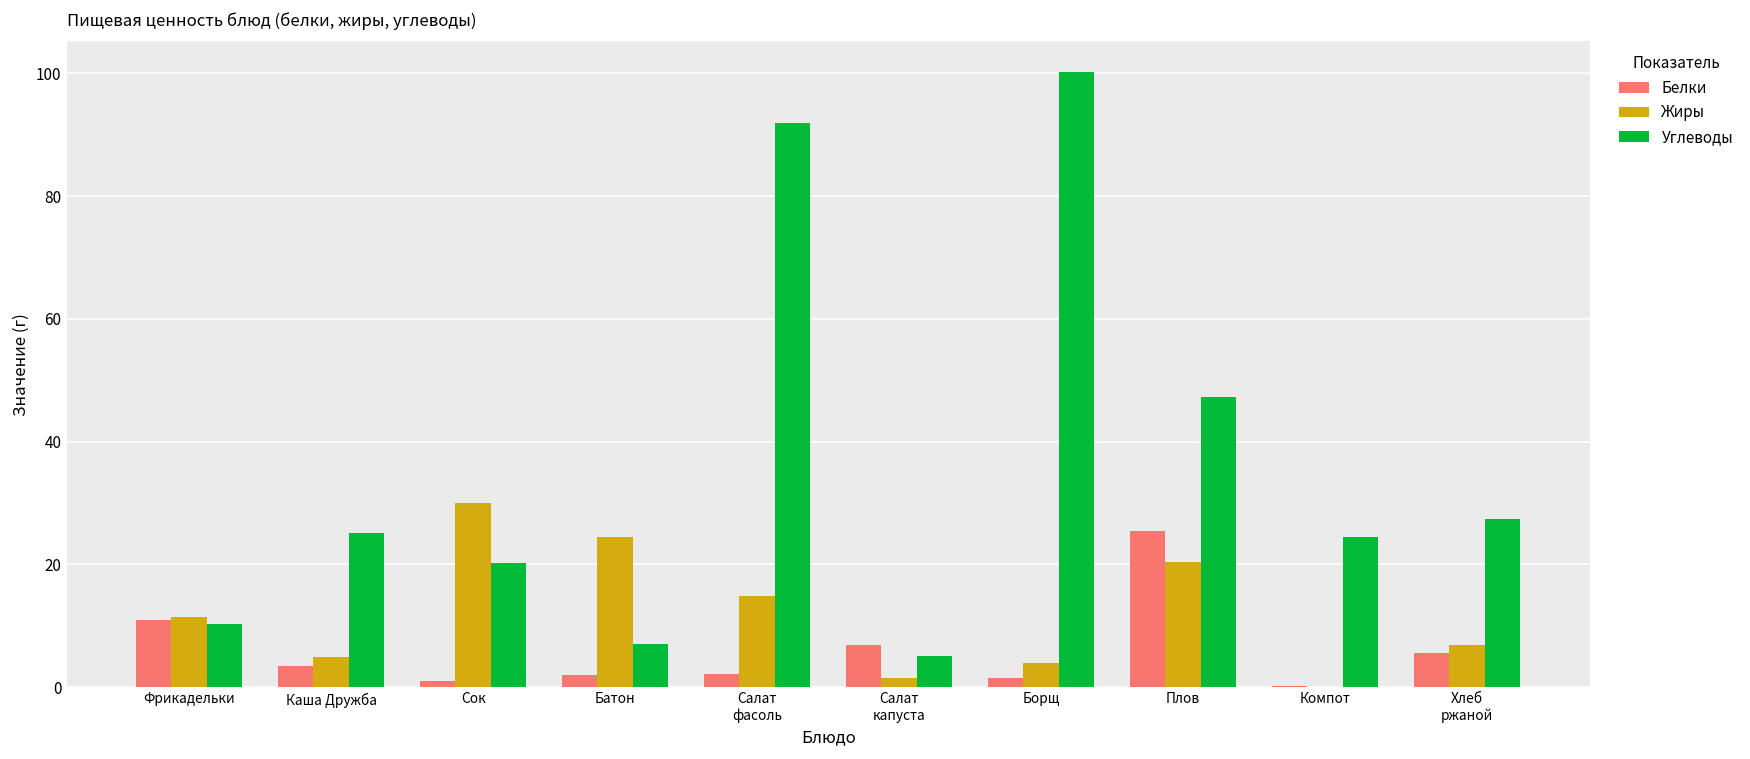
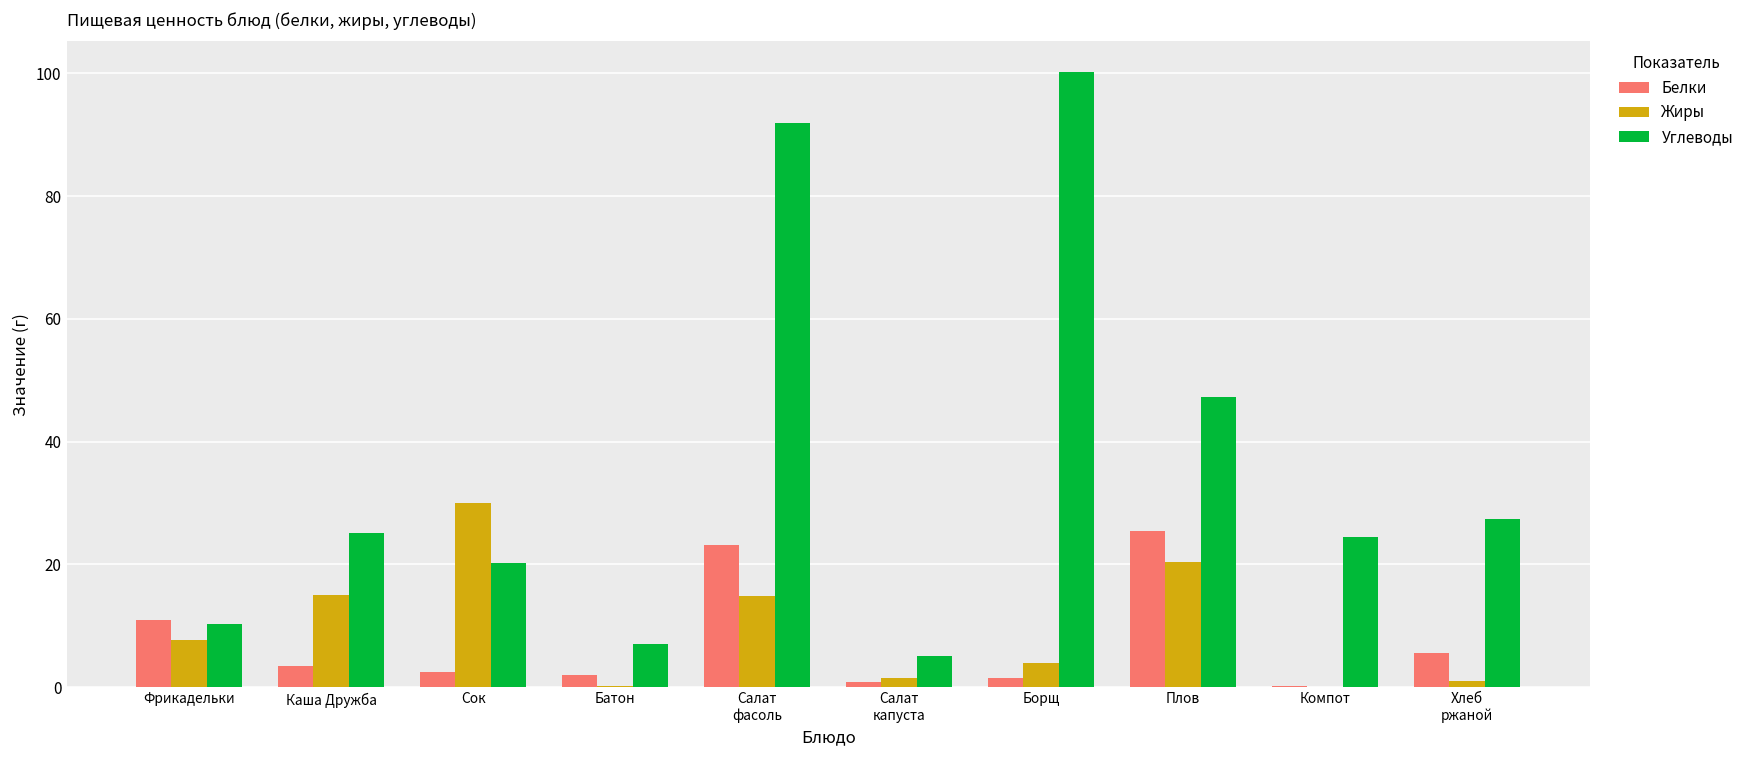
Жиры, Фрикадельки: 11 -> 8
Жиры, Каша Дружба: 5 -> 15
Белки, Сок: 1 -> 3
Жиры, Батон: 24 -> 0
Белки, Салат фасоль: 2 -> 23
Белки, Салат капуста: 7 -> 1
Жиры, Хлеб ржаной: 7 -> 1
